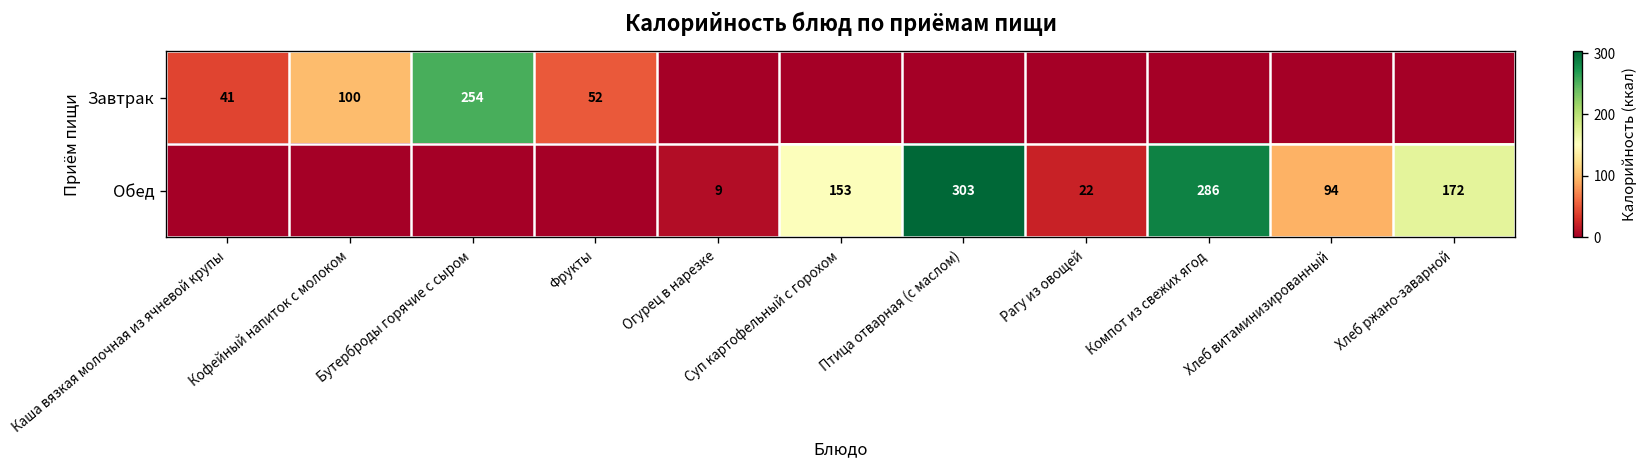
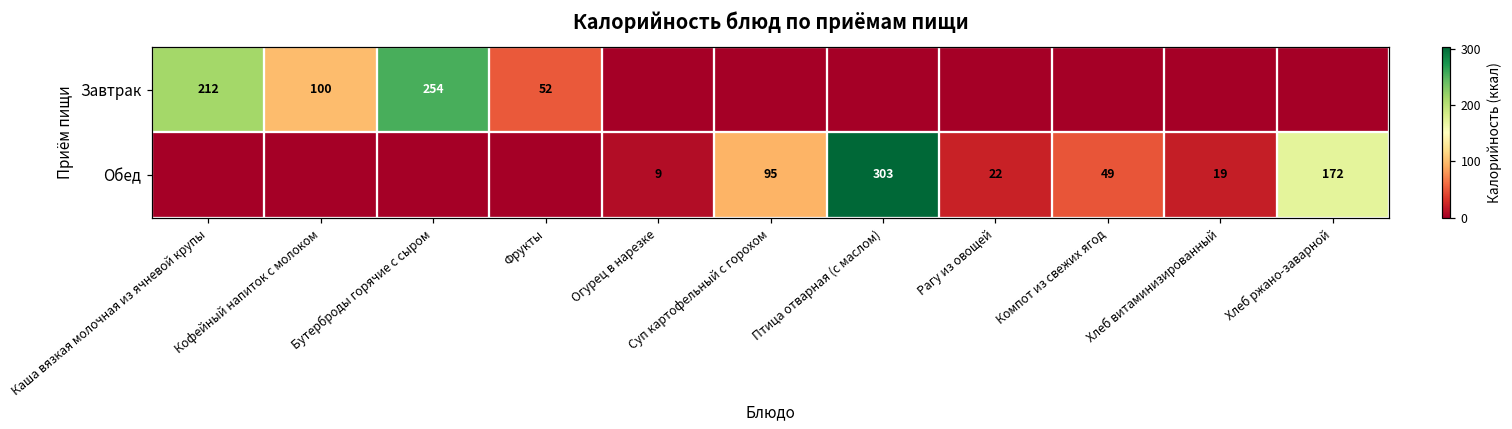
Завтрак, Каша вязкая молочная из ячневой крупы: 41 -> 212
Обед, Суп картофельный с горохом: 153 -> 95
Обед, Компот из свежих ягод: 286 -> 49
Обед, Хлеб витаминизированный: 94 -> 19
